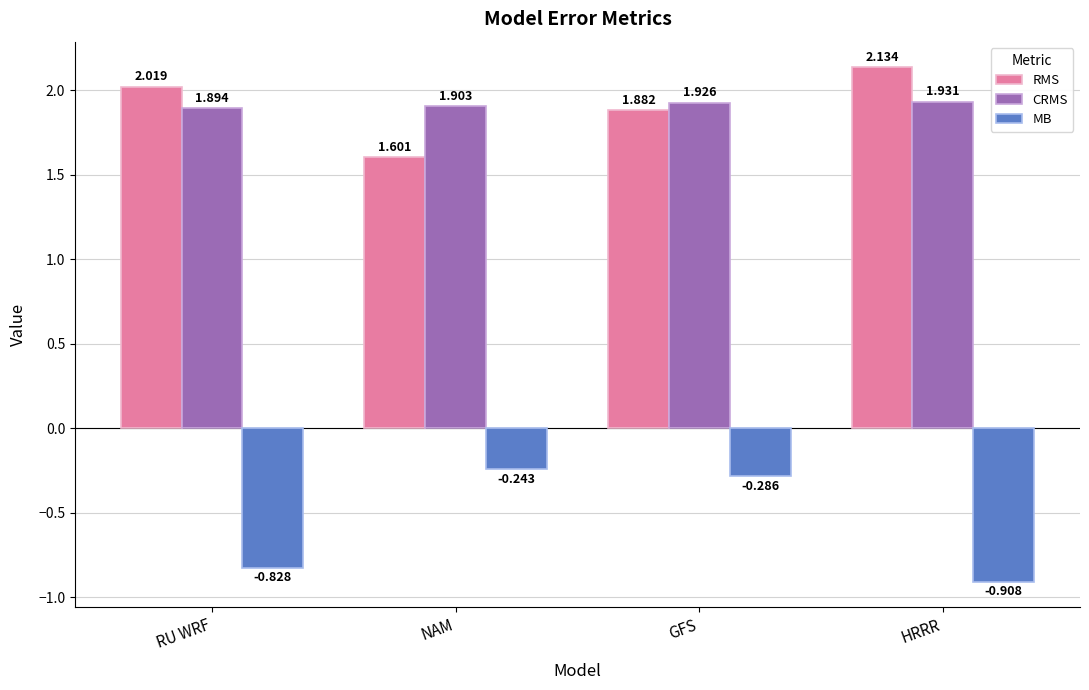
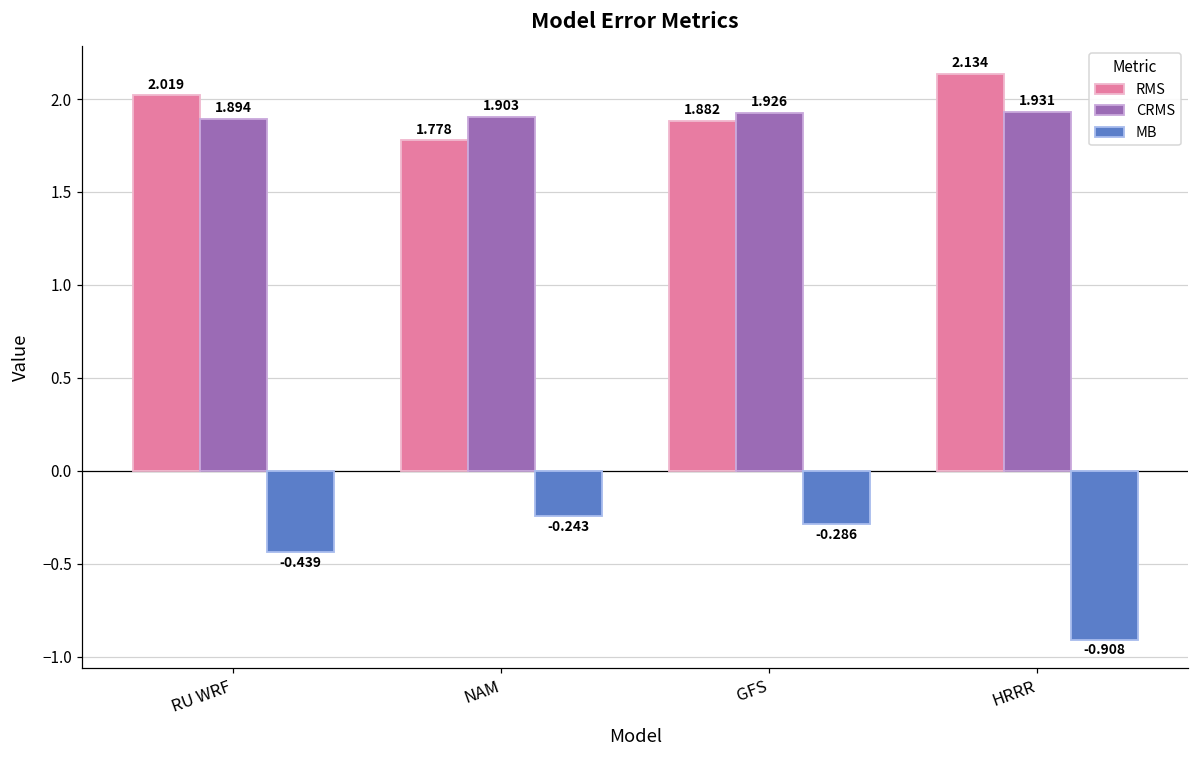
MB, RU WRF: -0.828 -> -0.439
RMS, NAM: 1.601 -> 1.778
